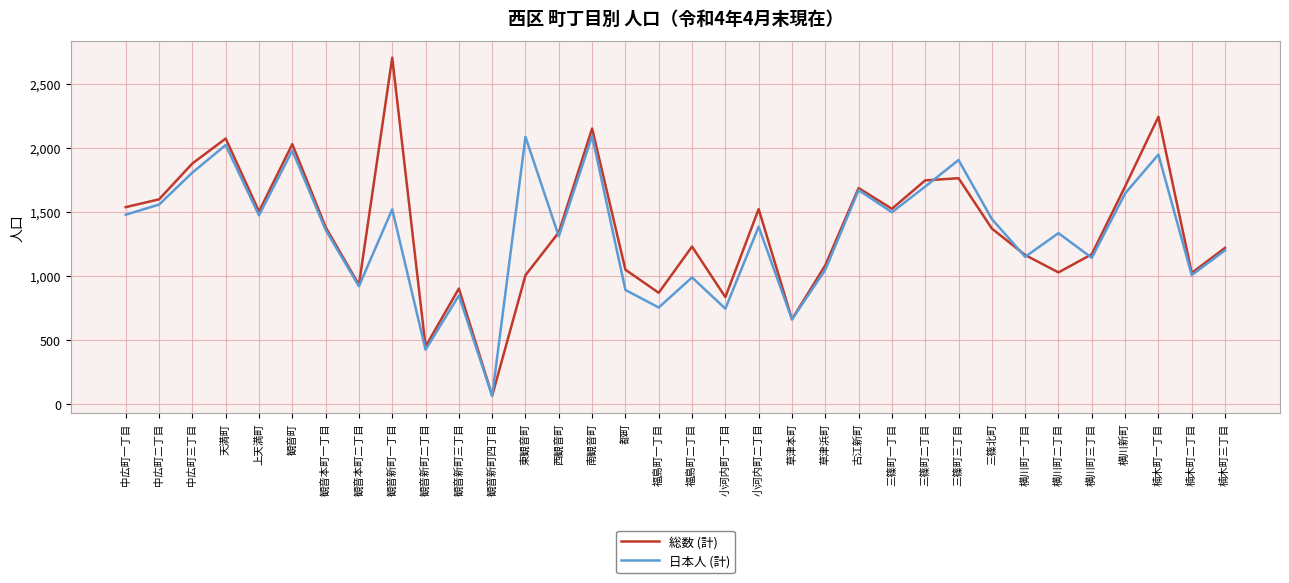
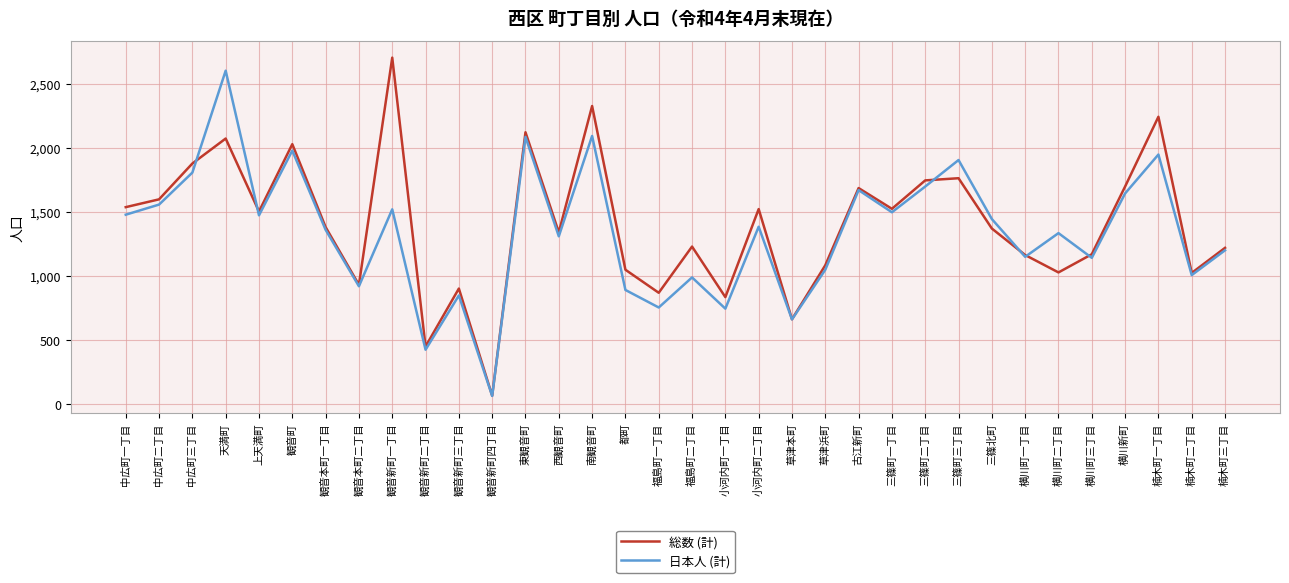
日本人 (計), 天満町: 2,020 -> 2,600
総数 (計), 東観音町: 1,000 -> 2,120
総数 (計), 南観音町: 2,150 -> 2,330
